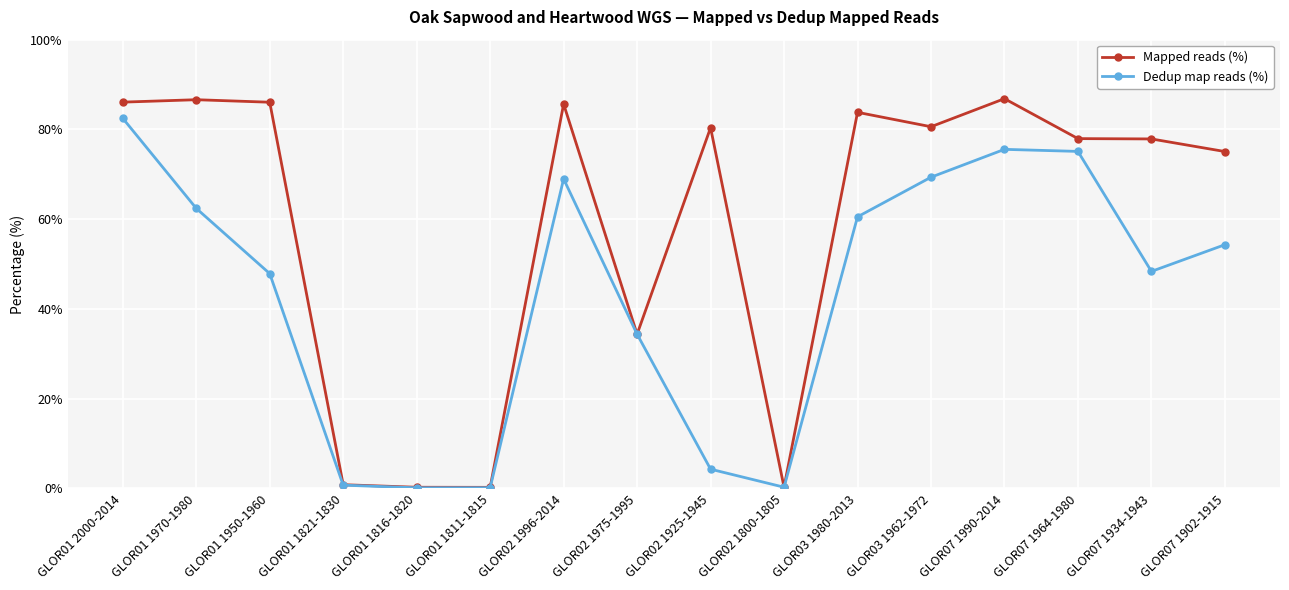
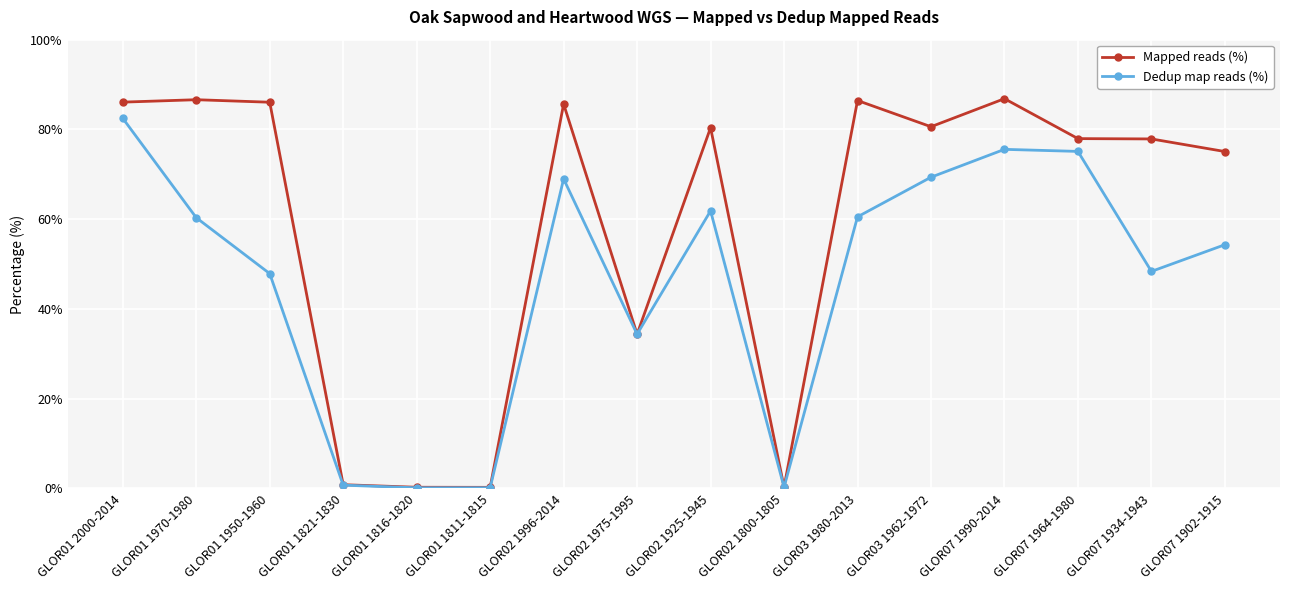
Dedup map reads (%), GLOR01 1970-1980: 62% -> 60%
Dedup map reads (%), GLOR02 1925-1945: 4% -> 62%
Mapped reads (%), GLOR03 1980-2013: 84% -> 86%
